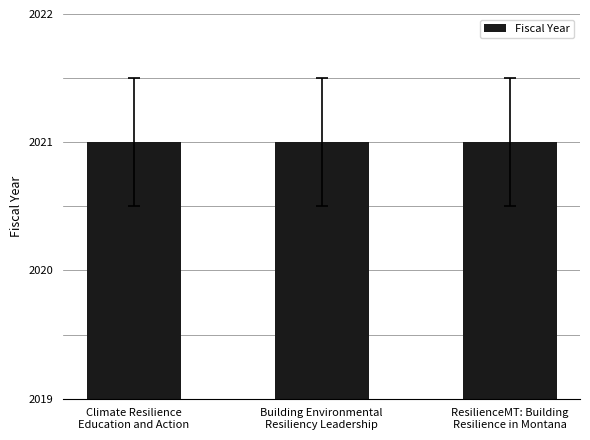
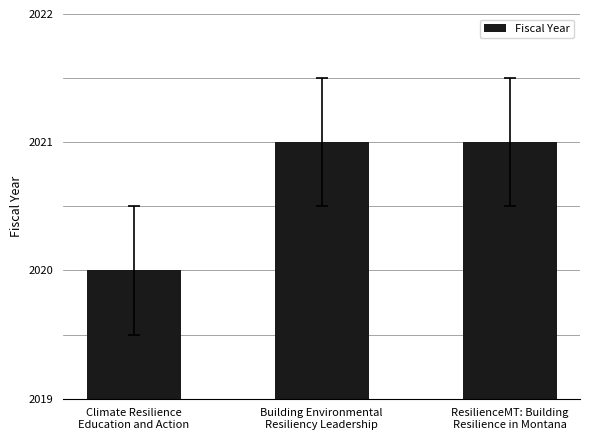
Fiscal Year, Climate Resilience Education and Action: 2021 -> 2020
